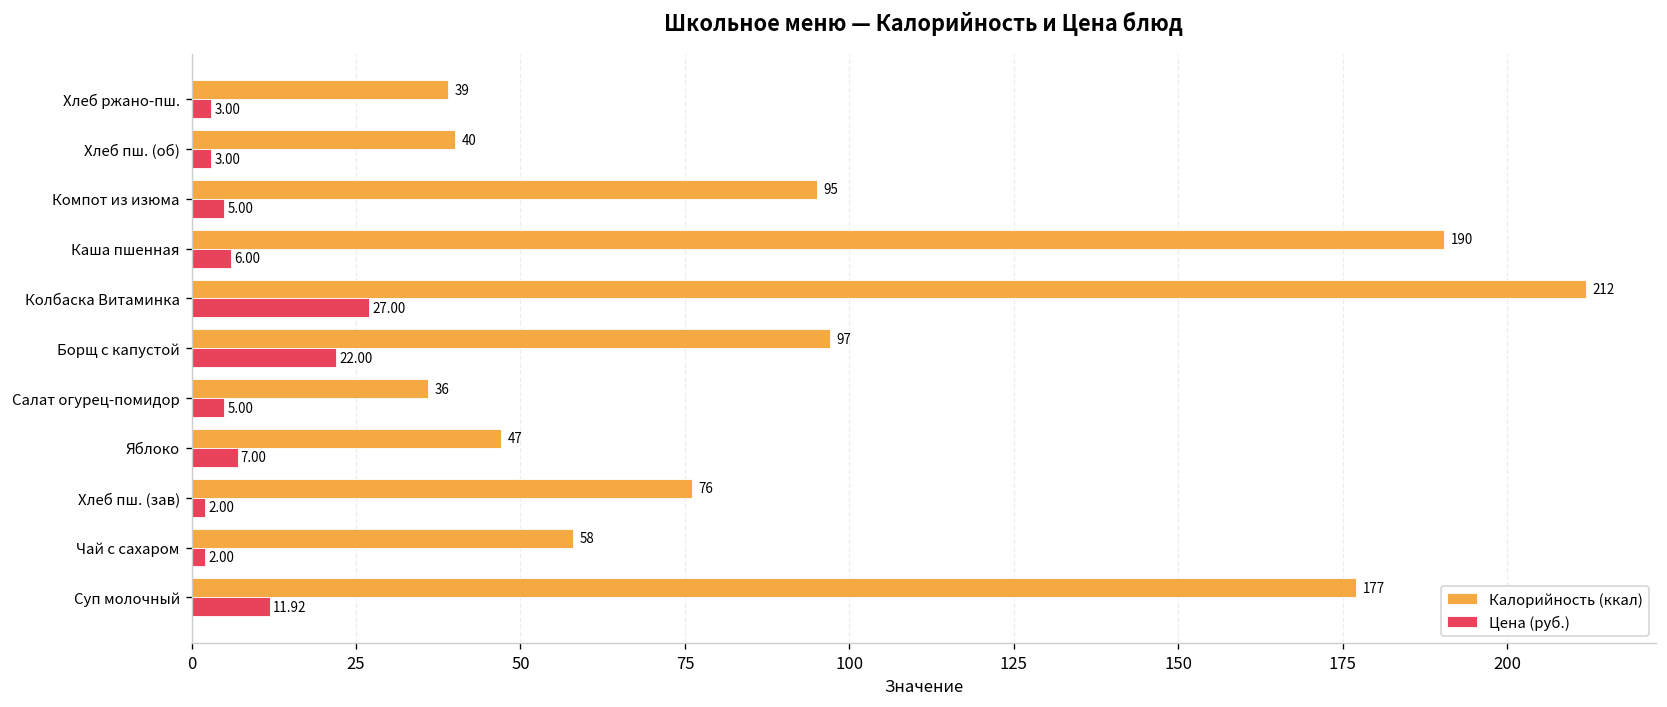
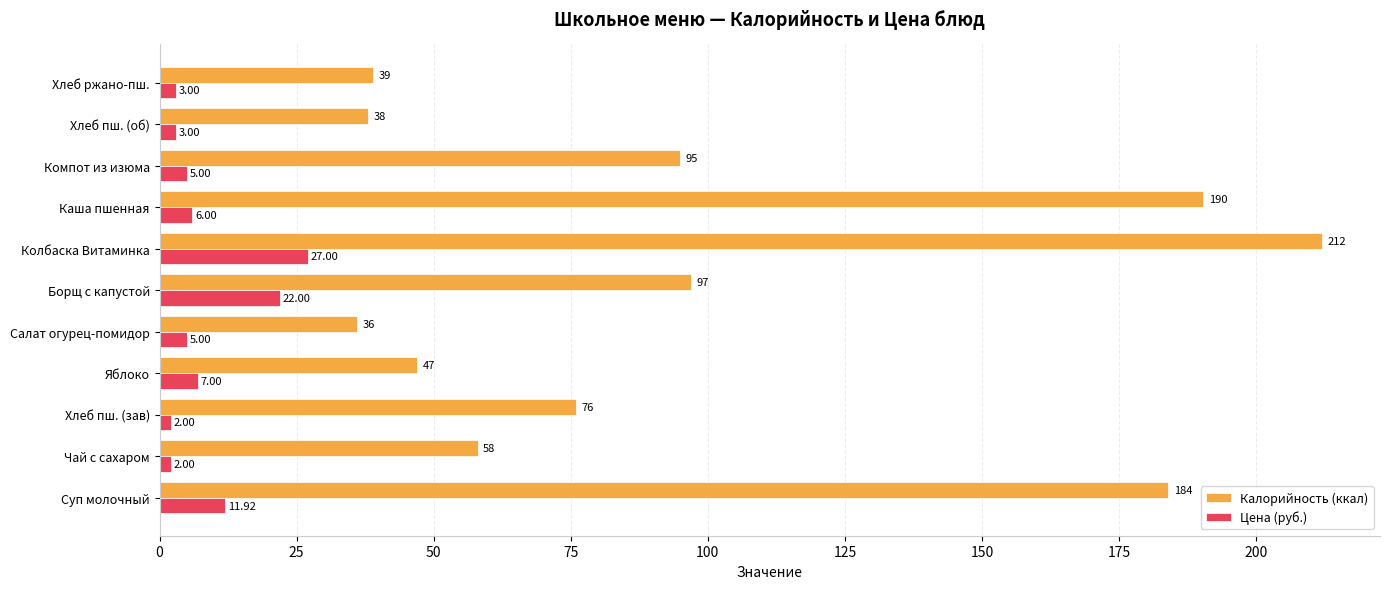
Калорийность (ккал), Хлеб пш. (об): 40 -> 38
Калорийность (ккал), Суп молочный: 177 -> 184
